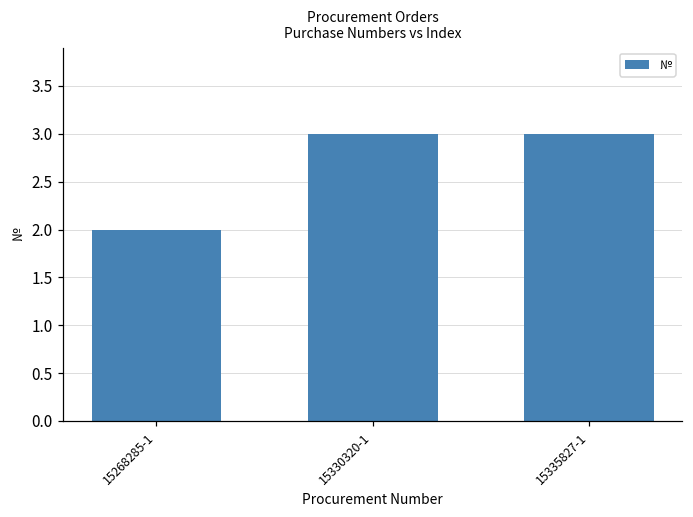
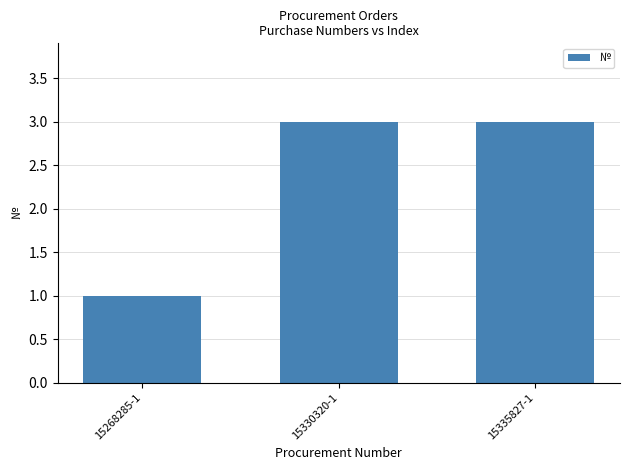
15268285-1: 2 -> 1
